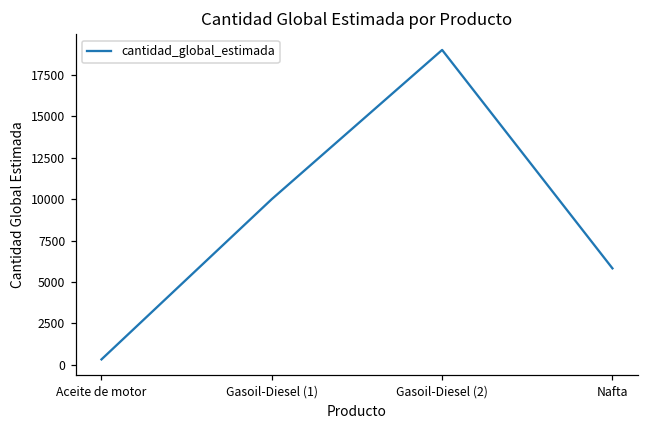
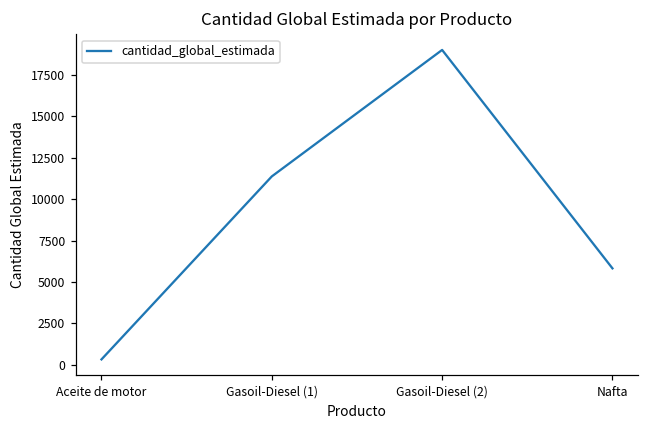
Gasoil-Diesel (1): 10000 -> 11400
